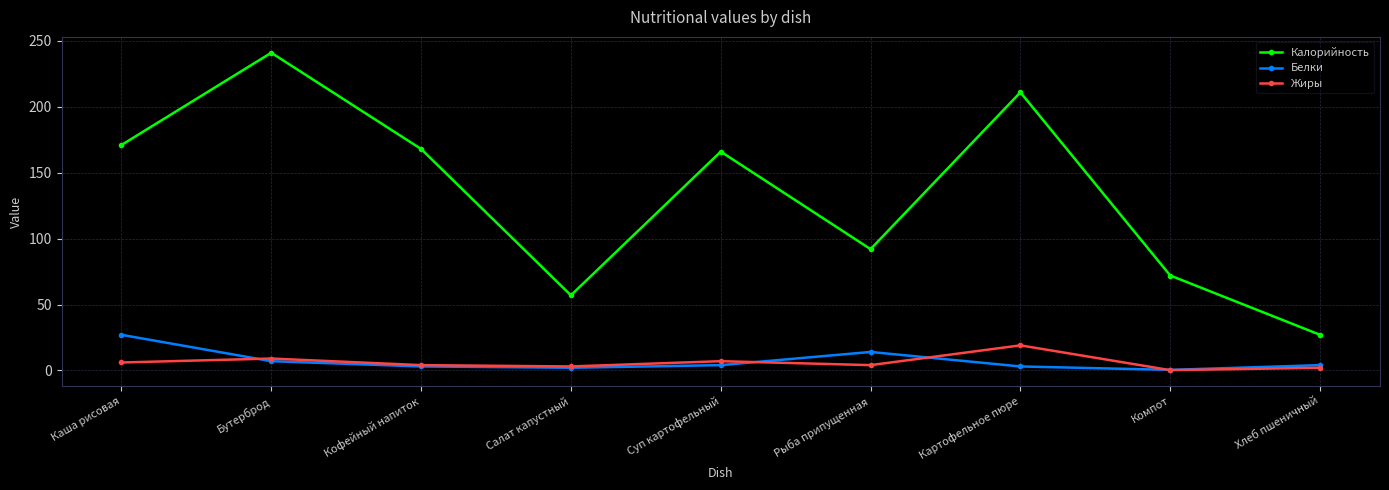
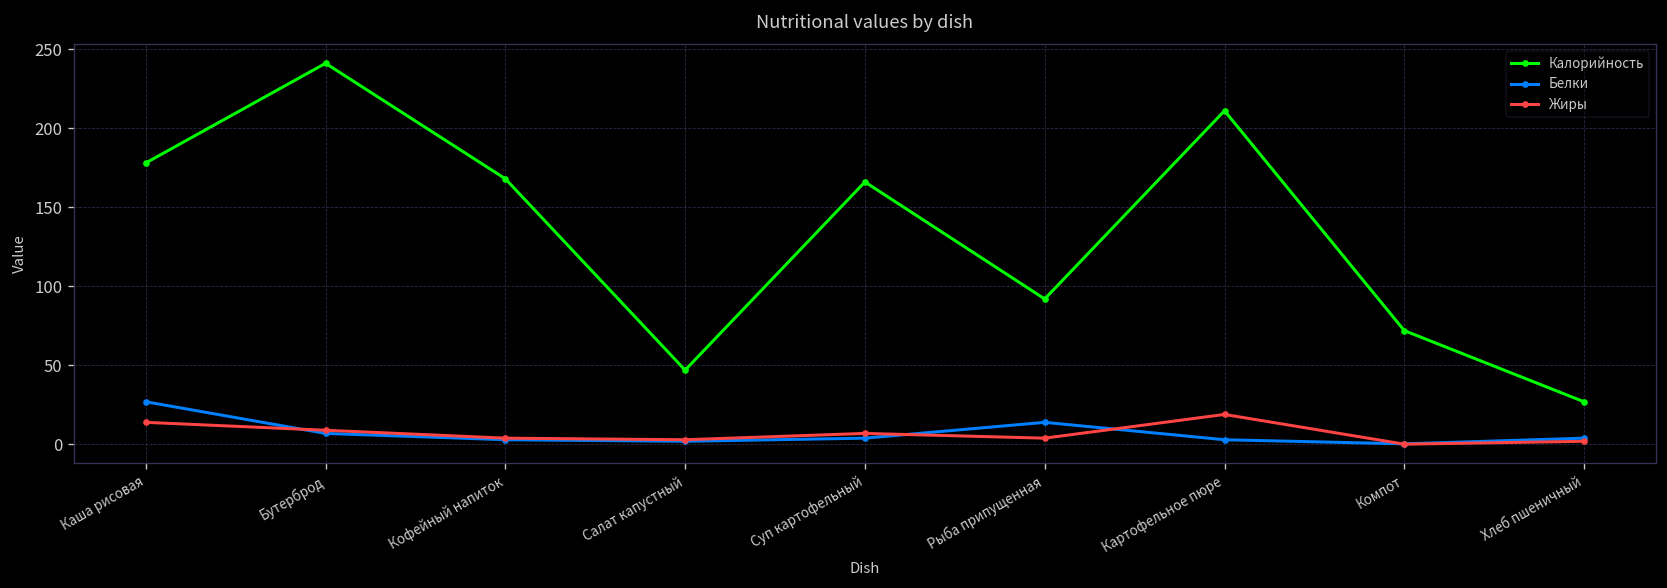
Калорийность, Каша рисовая: 171 -> 178
Жиры, Каша рисовая: 6 -> 14
Калорийность, Салат капустный: 57 -> 47
